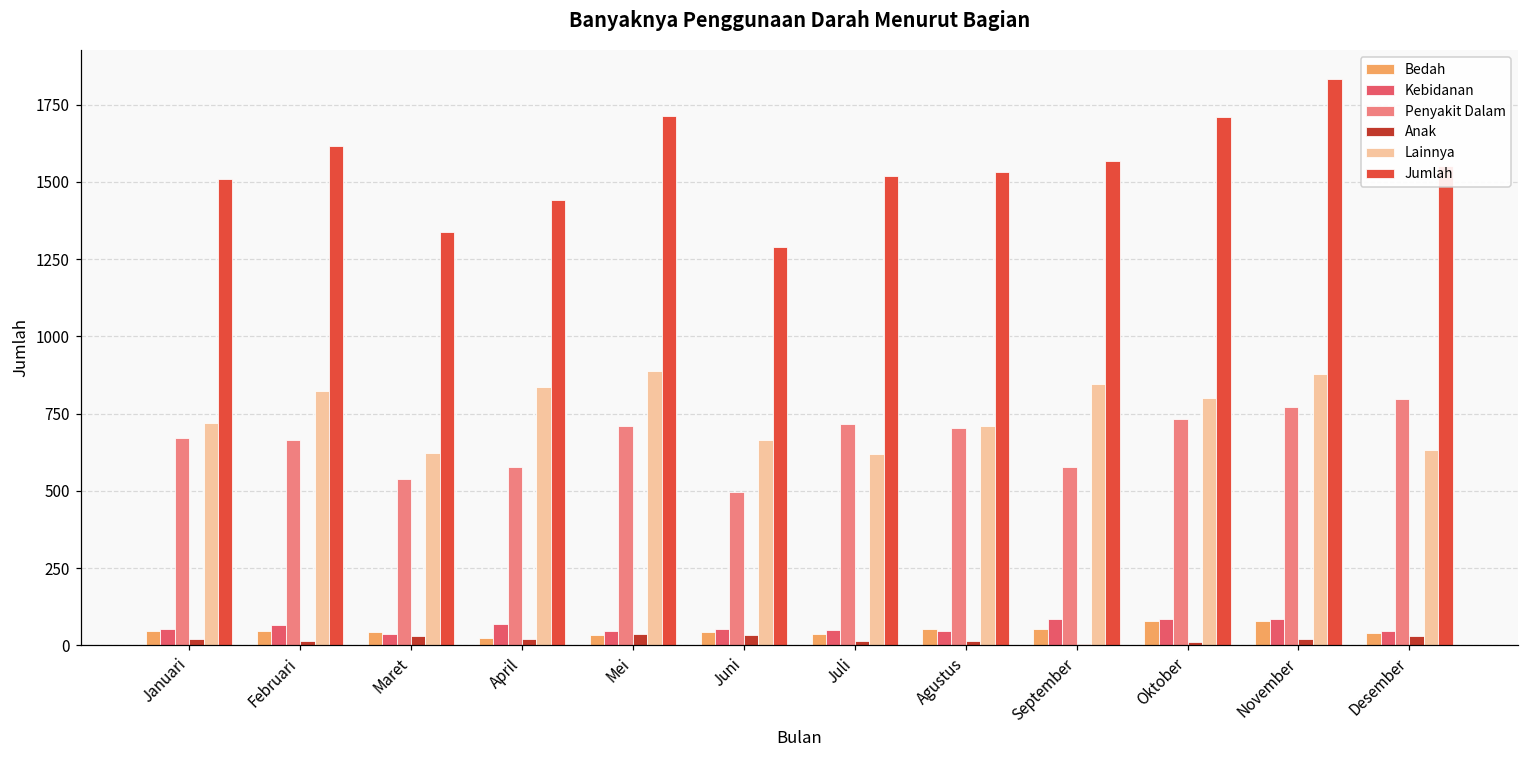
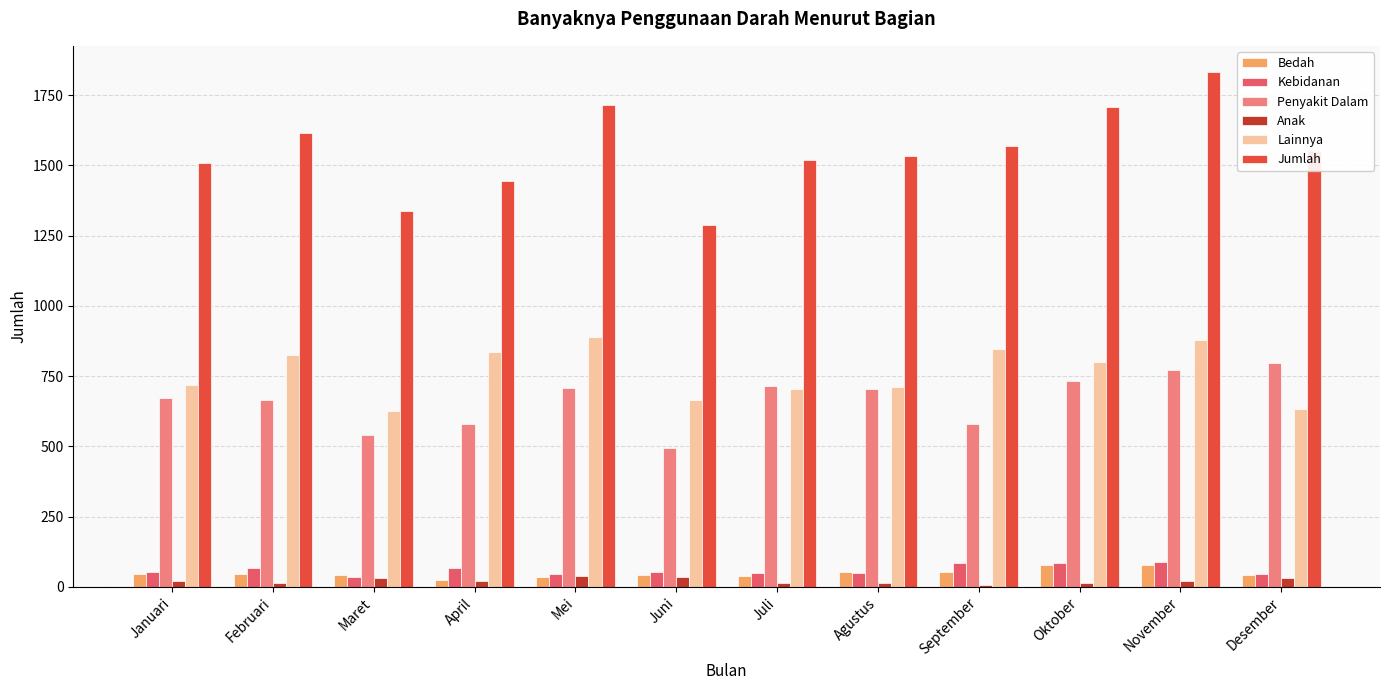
Lainnya, Juli: 620 -> 710
